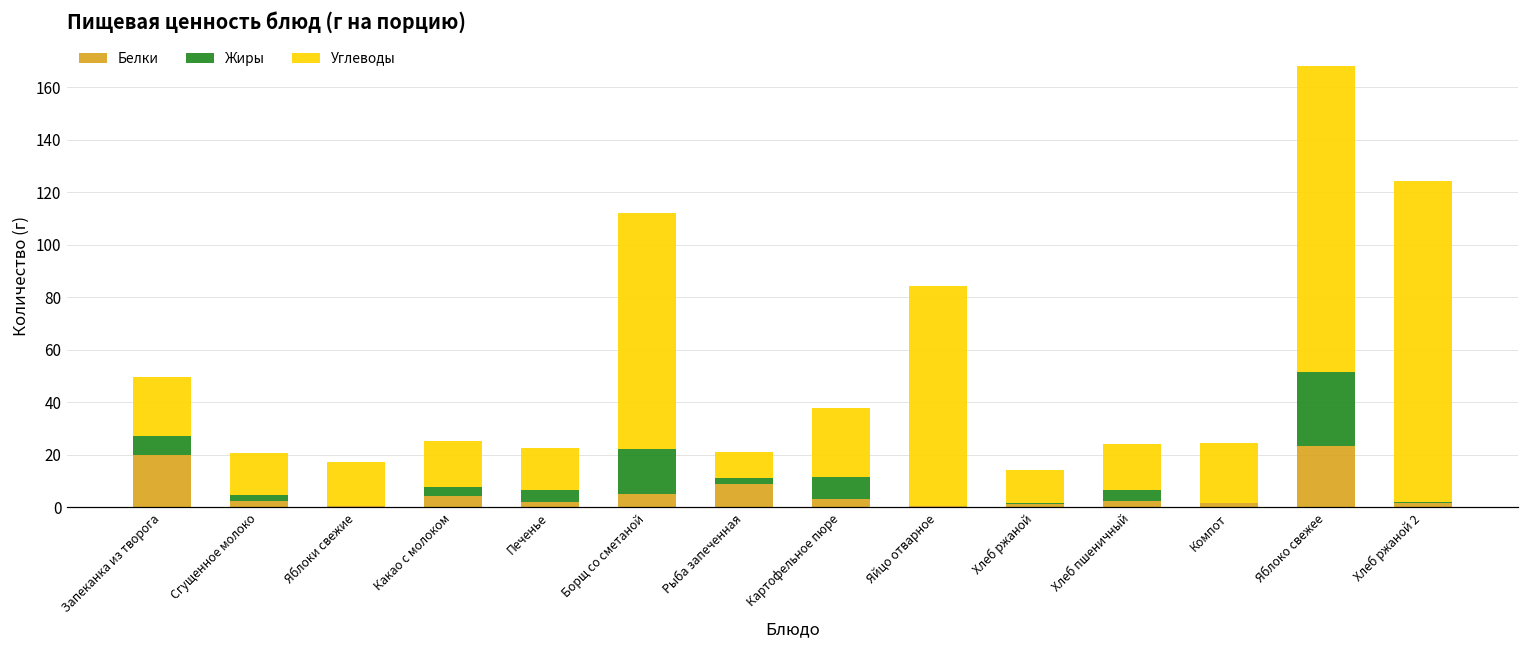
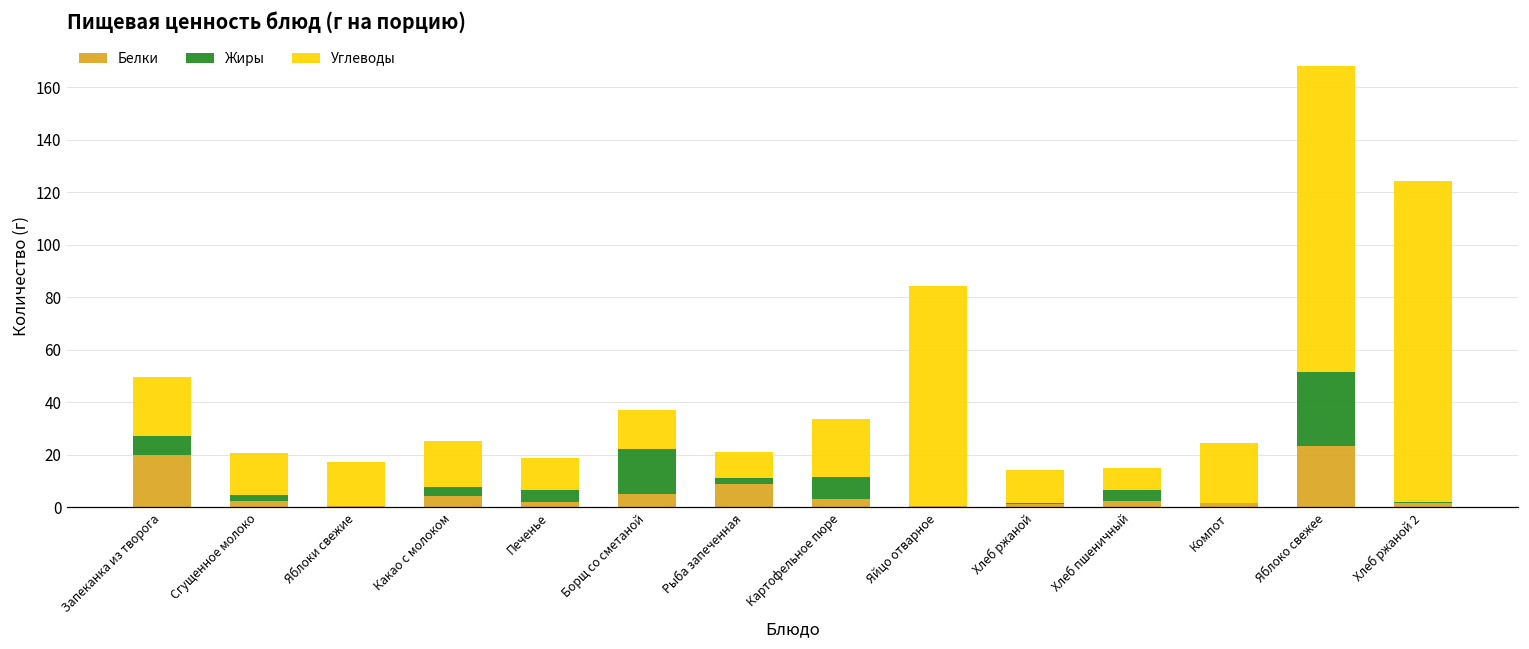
Углеводы, Печенье: 16 -> 12
Углеводы, Борщ со сметаной: 90 -> 15
Углеводы, Картофельное пюре: 26 -> 22
Углеводы, Хлеб пшеничный: 18 -> 9
